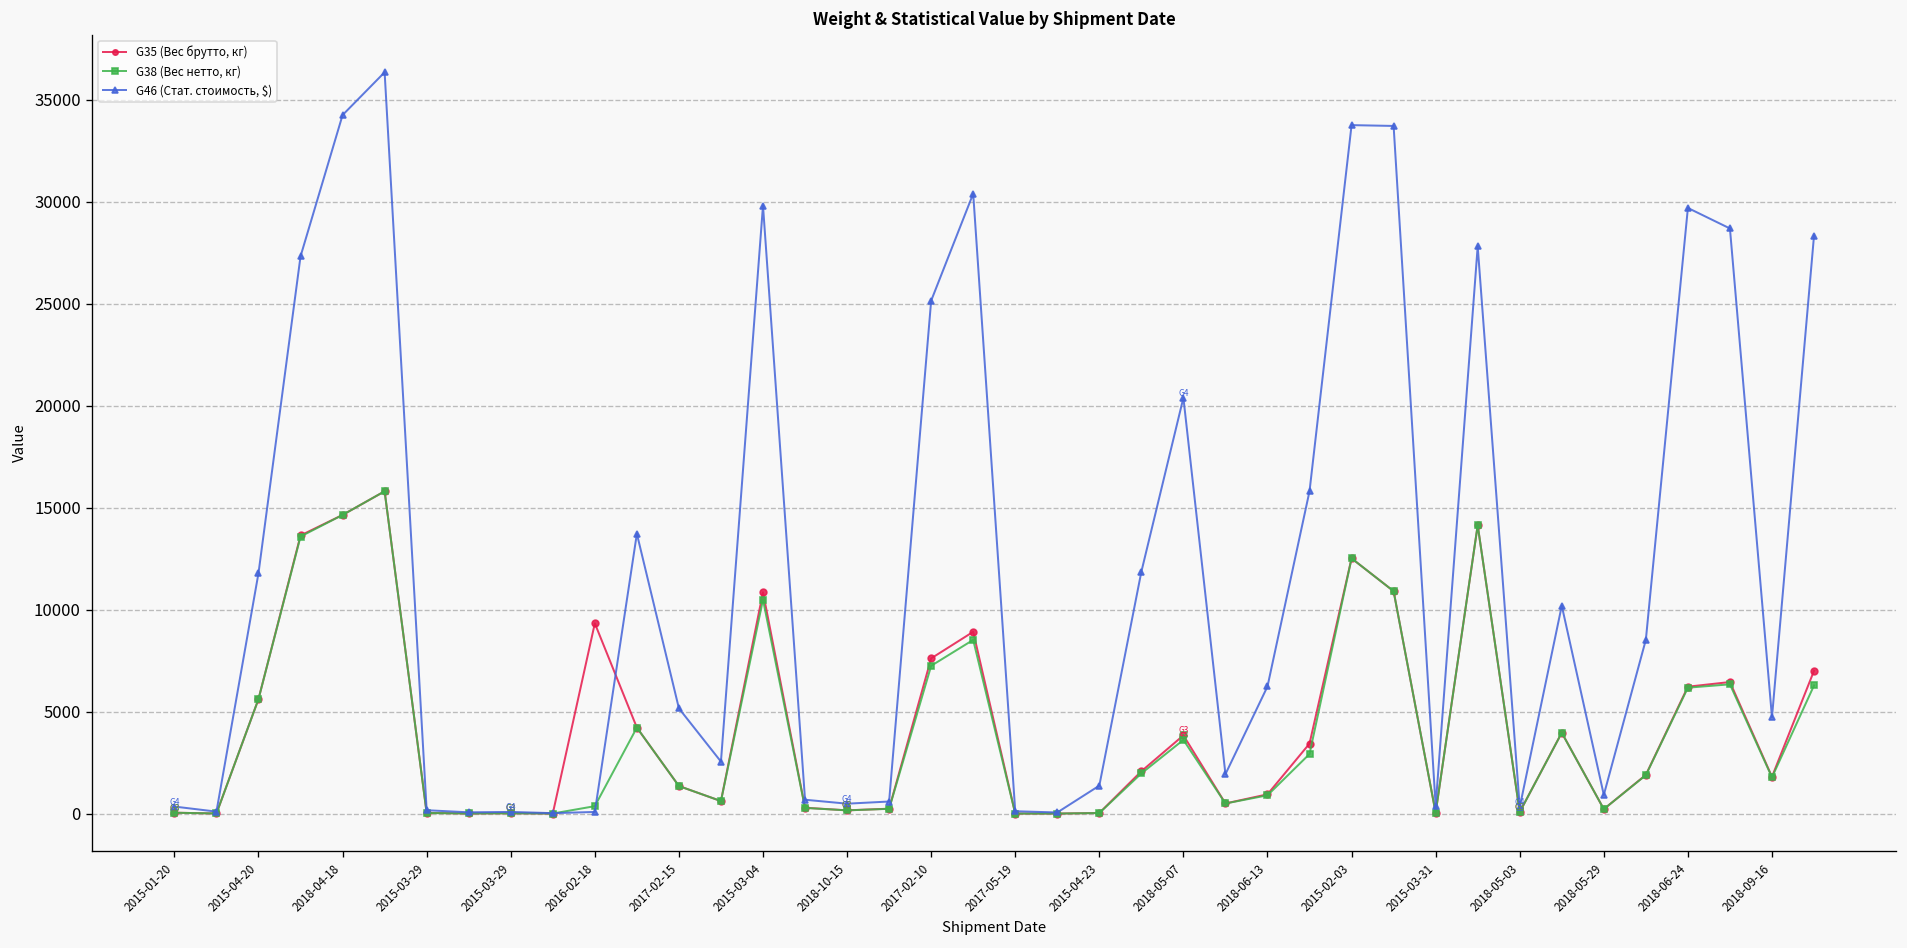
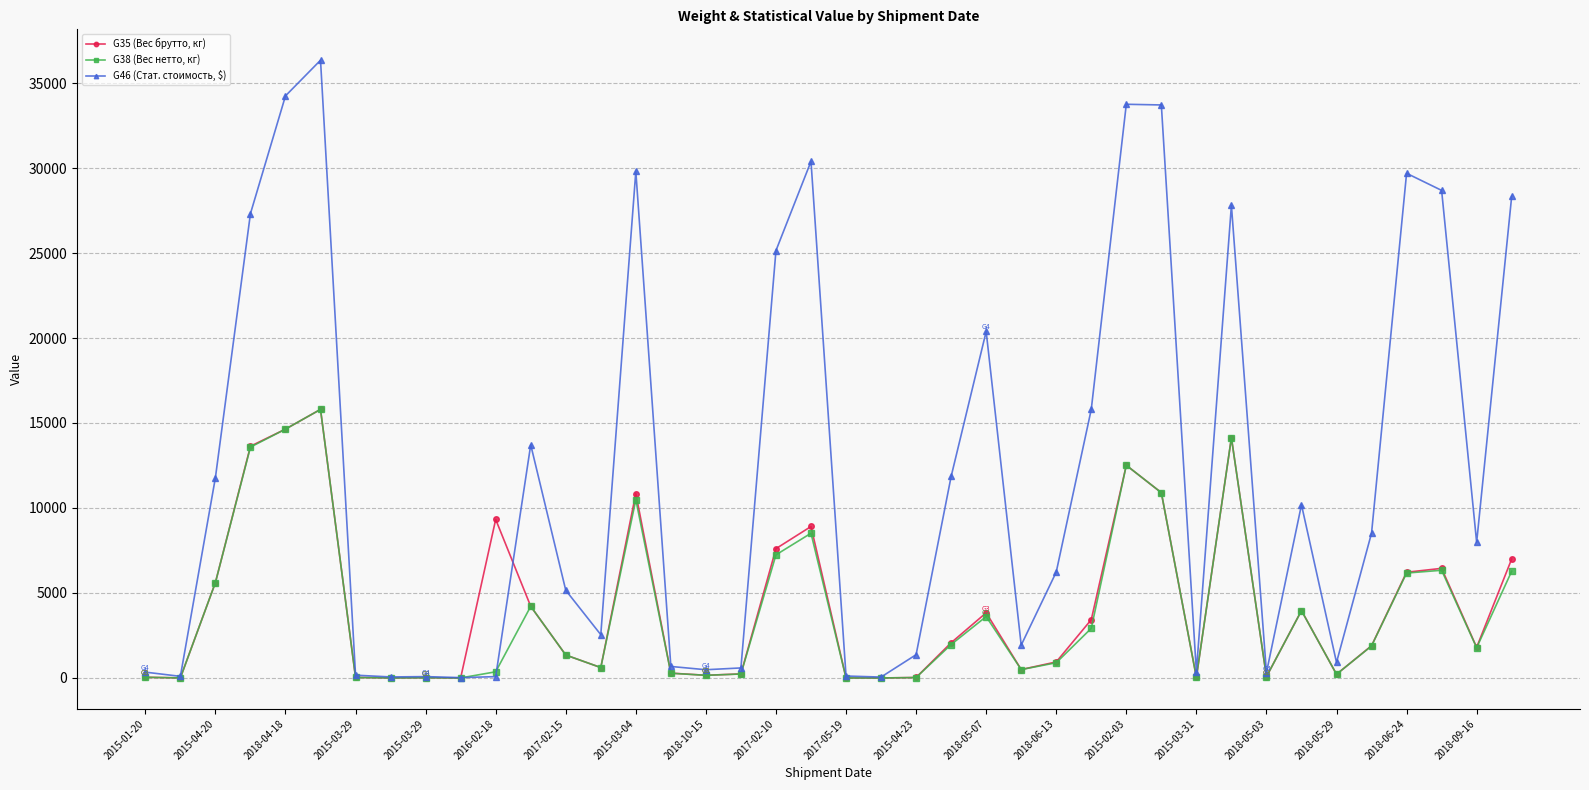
G46 (Стат. стоимость, $), 2018-09-16: 4700 -> 8000
